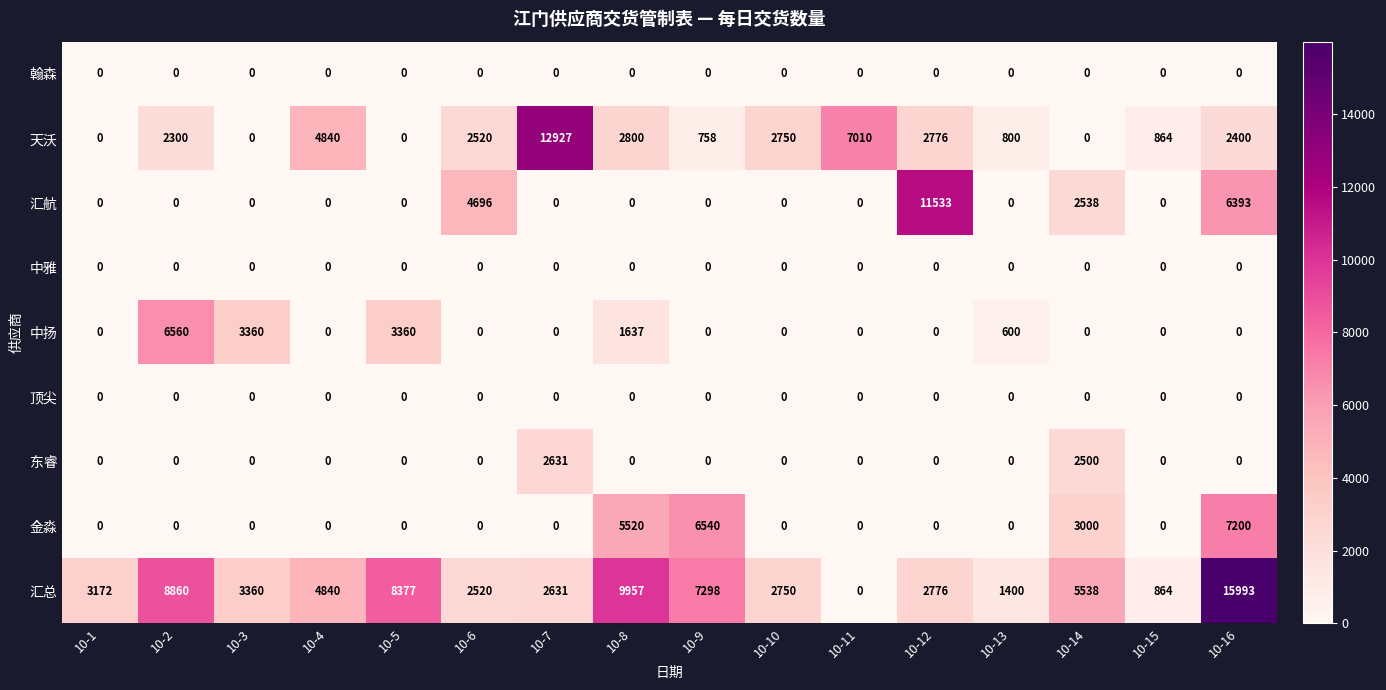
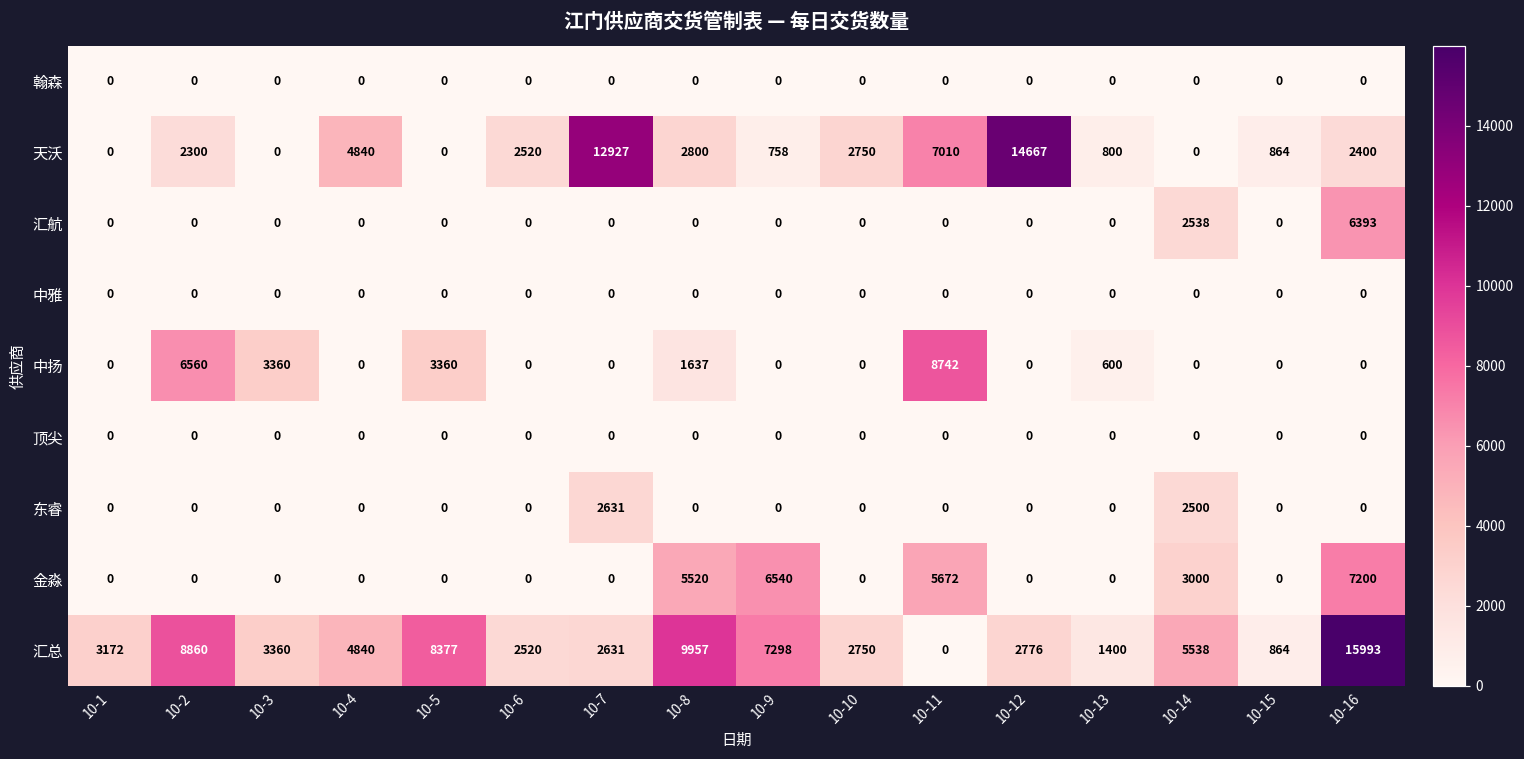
天沃, 10-12: 2776 -> 14667
汇航, 10-6: 4696 -> 0
汇航, 10-12: 11533 -> 0
中扬, 10-11: 0 -> 8742
金淼, 10-11: 0 -> 5672
